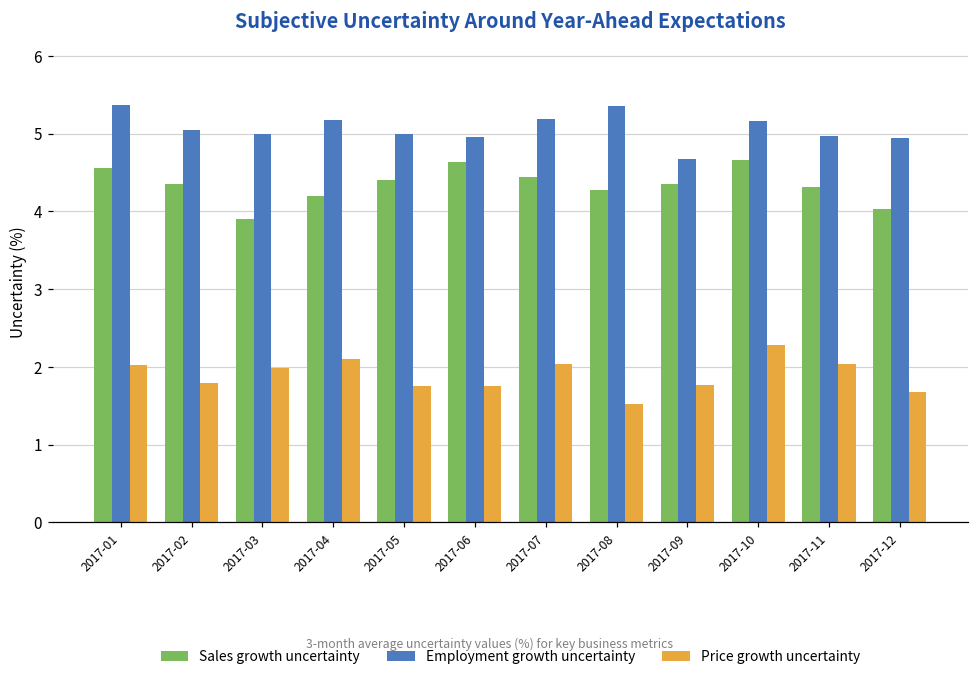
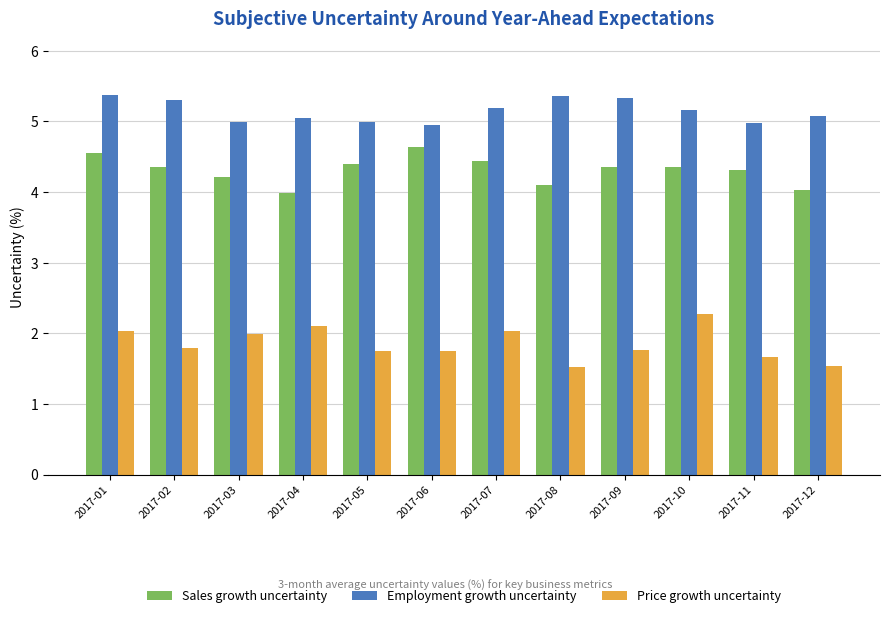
Employment growth uncertainty, 2017-02: 5.0 -> 5.3
Sales growth uncertainty, 2017-03: 3.9 -> 4.2
Sales growth uncertainty, 2017-04: 4.2 -> 4.0
Employment growth uncertainty, 2017-04: 5.2 -> 5.1
Sales growth uncertainty, 2017-08: 4.3 -> 4.1
Employment growth uncertainty, 2017-09: 4.7 -> 5.3
Sales growth uncertainty, 2017-10: 4.7 -> 4.4
Price growth uncertainty, 2017-11: 2.0 -> 1.7
Employment growth uncertainty, 2017-12: 4.9 -> 5.1
Price growth uncertainty, 2017-12: 1.7 -> 1.5
